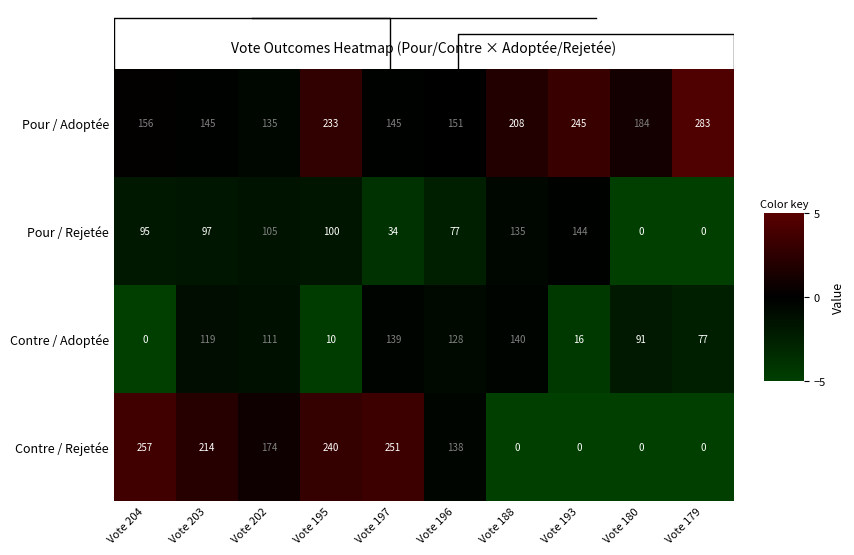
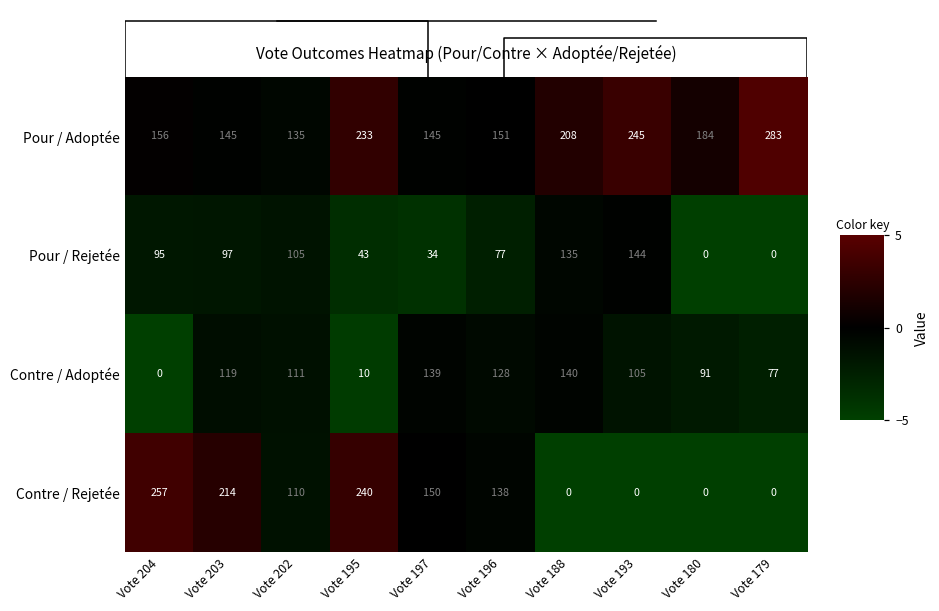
Vote Outcomes Heatmap (Pour/Contre × Adoptée/Rejetée), Pour / Rejetée, Vote 195: 100 -> 43
Vote Outcomes Heatmap (Pour/Contre × Adoptée/Rejetée), Contre / Adoptée, Vote 193: 16 -> 105
Vote Outcomes Heatmap (Pour/Contre × Adoptée/Rejetée), Contre / Rejetée, Vote 202: 174 -> 110
Vote Outcomes Heatmap (Pour/Contre × Adoptée/Rejetée), Contre / Rejetée, Vote 197: 251 -> 150
